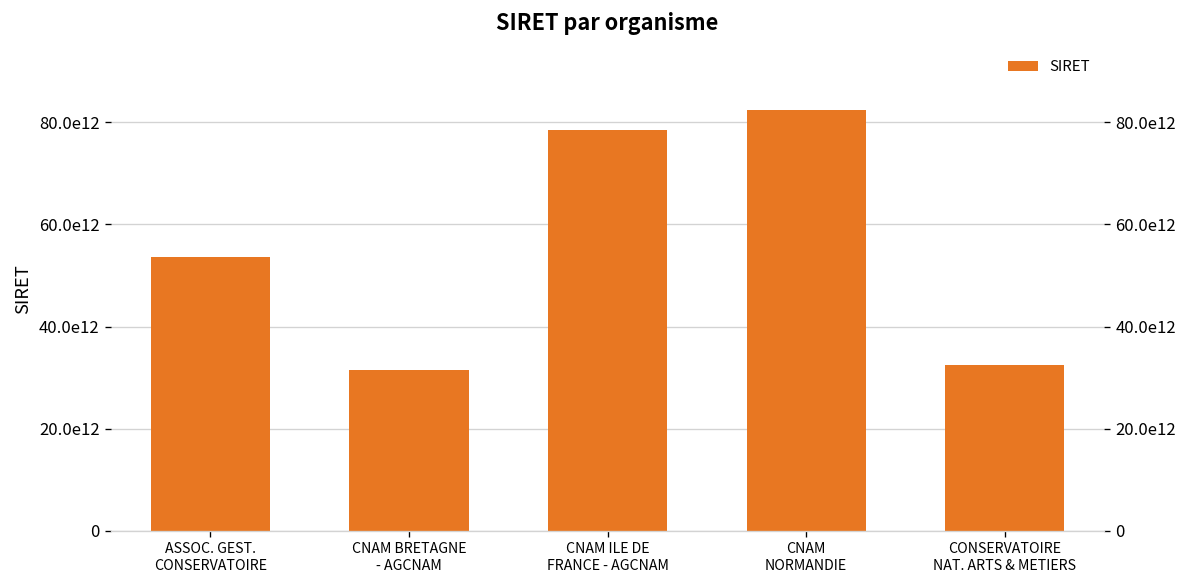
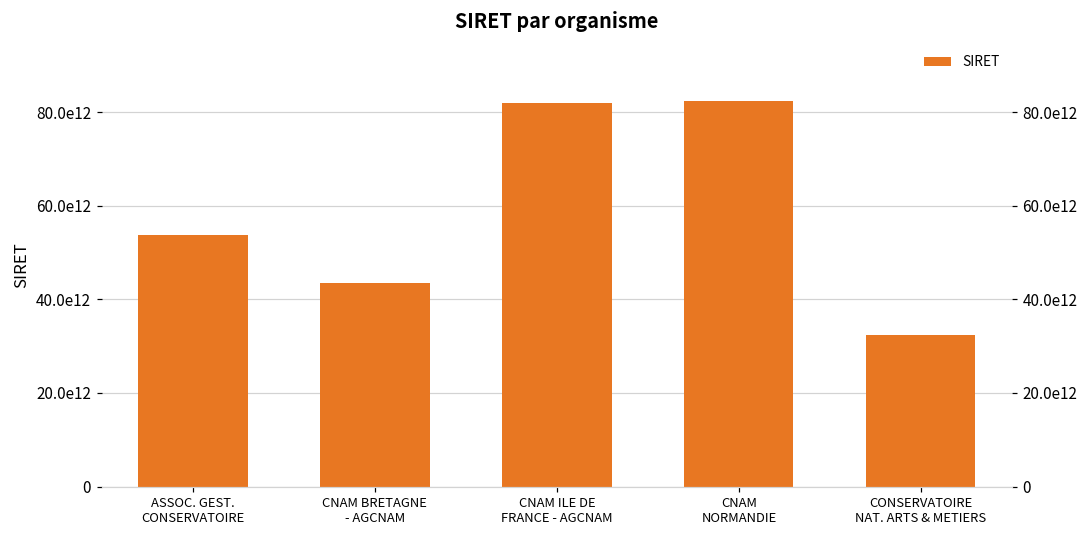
CNAM BRETAGNE - AGCNAM: 31000000000000 -> 43000000000000
CNAM ILE DE FRANCE - AGCNAM: 79000000000000 -> 82000000000000
